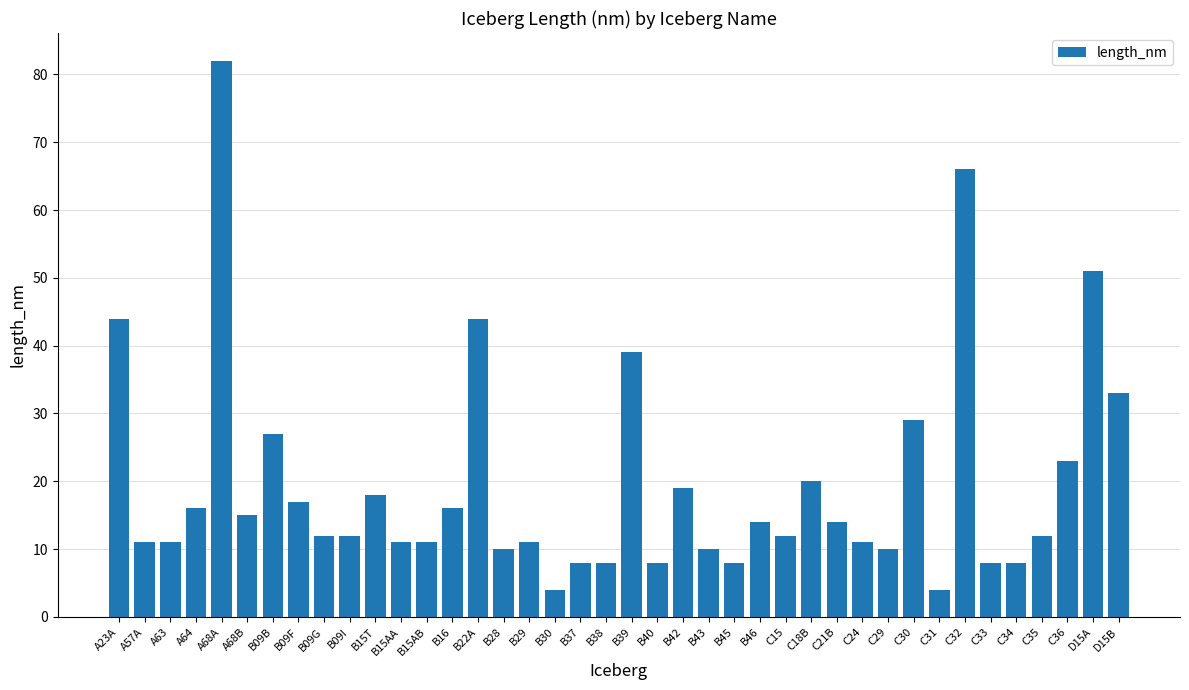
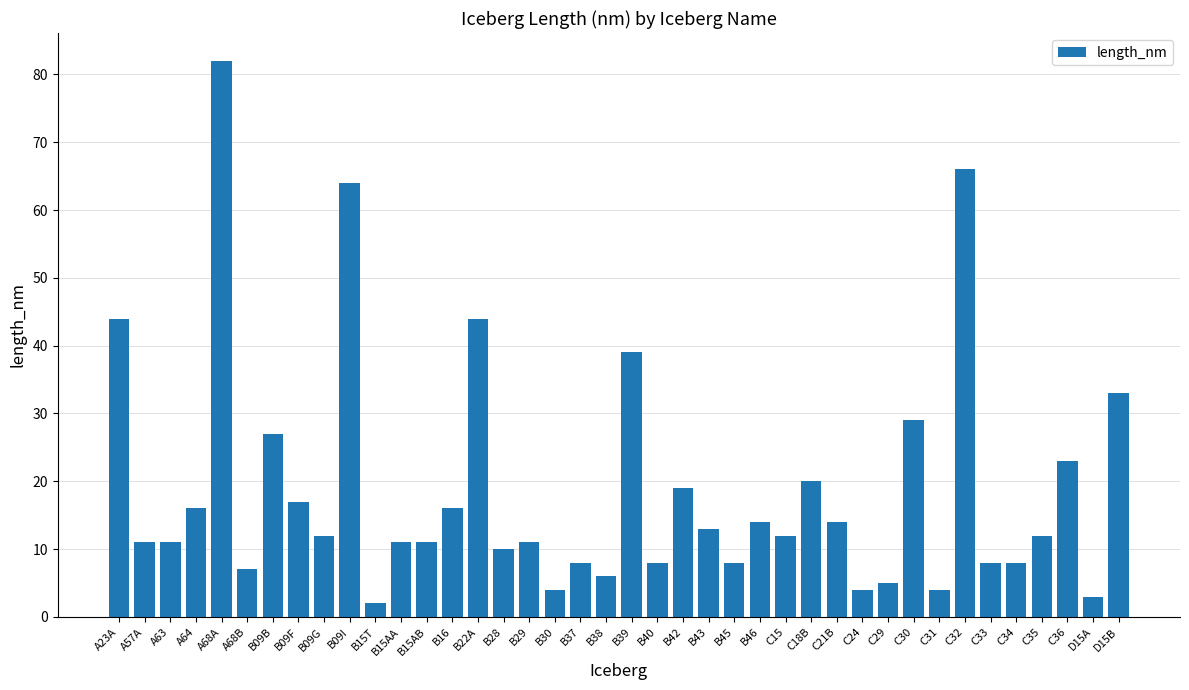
A68B: 15 -> 7
B09I: 12 -> 64
B15T: 18 -> 2
B38: 8 -> 6
B43: 10 -> 13
C24: 11 -> 4
C29: 10 -> 5
D15A: 51 -> 3
